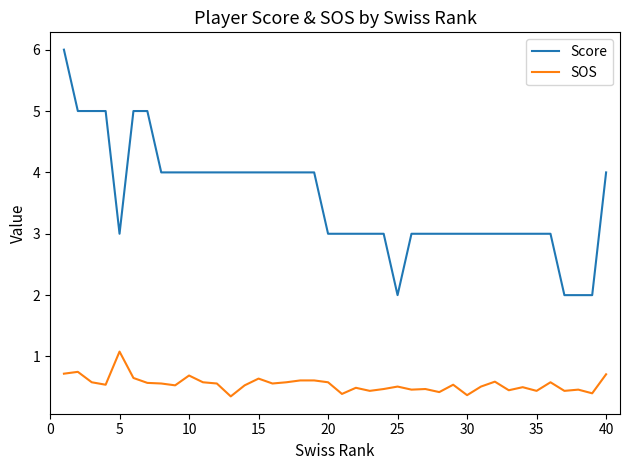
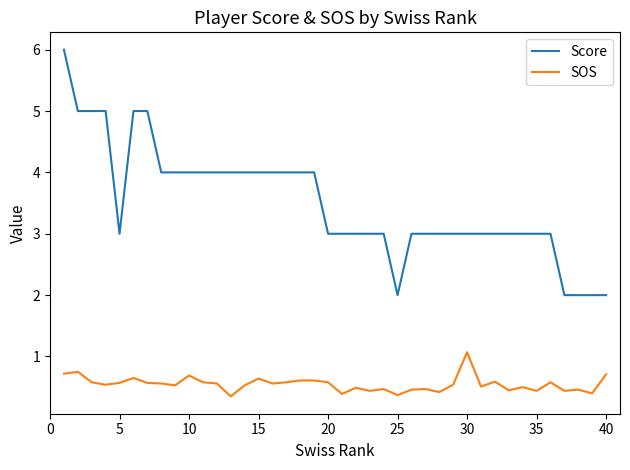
SOS, 5: 1.1 -> 0.6
SOS, 25: 0.5 -> 0.4
SOS, 30: 0.4 -> 1.1
Score, 40: 4 -> 2
